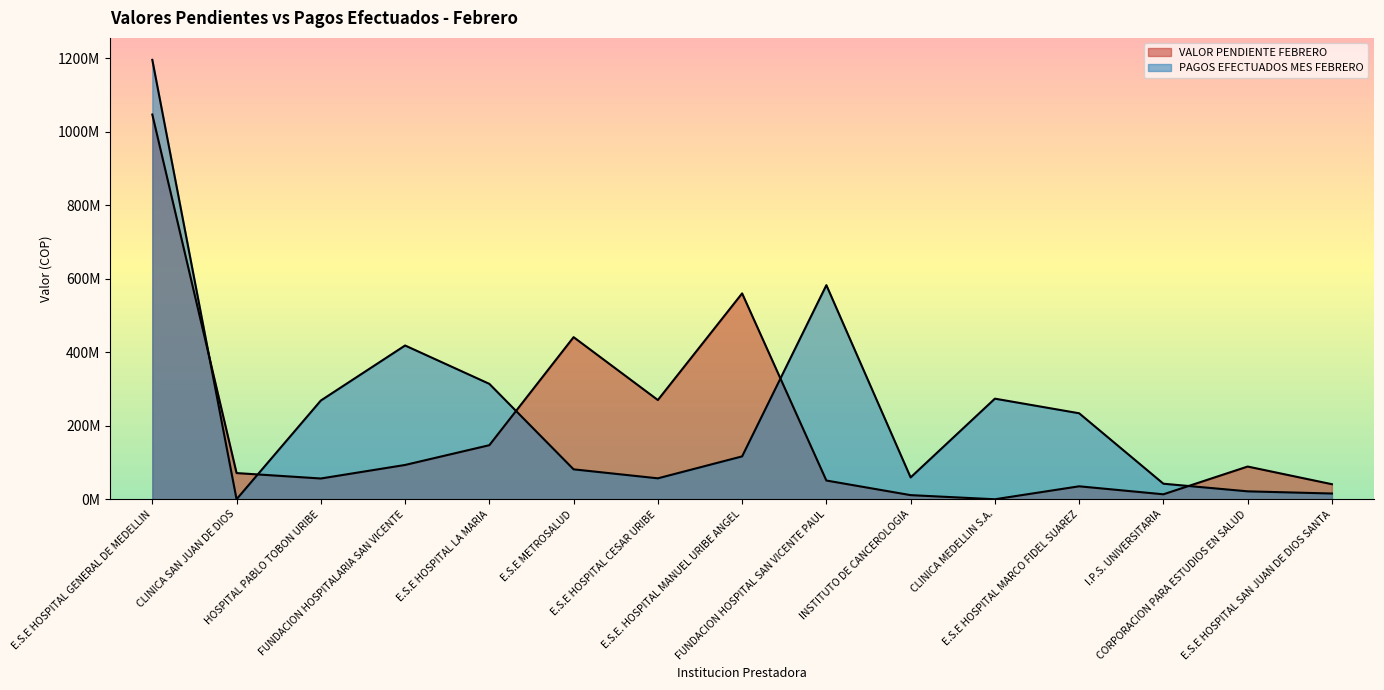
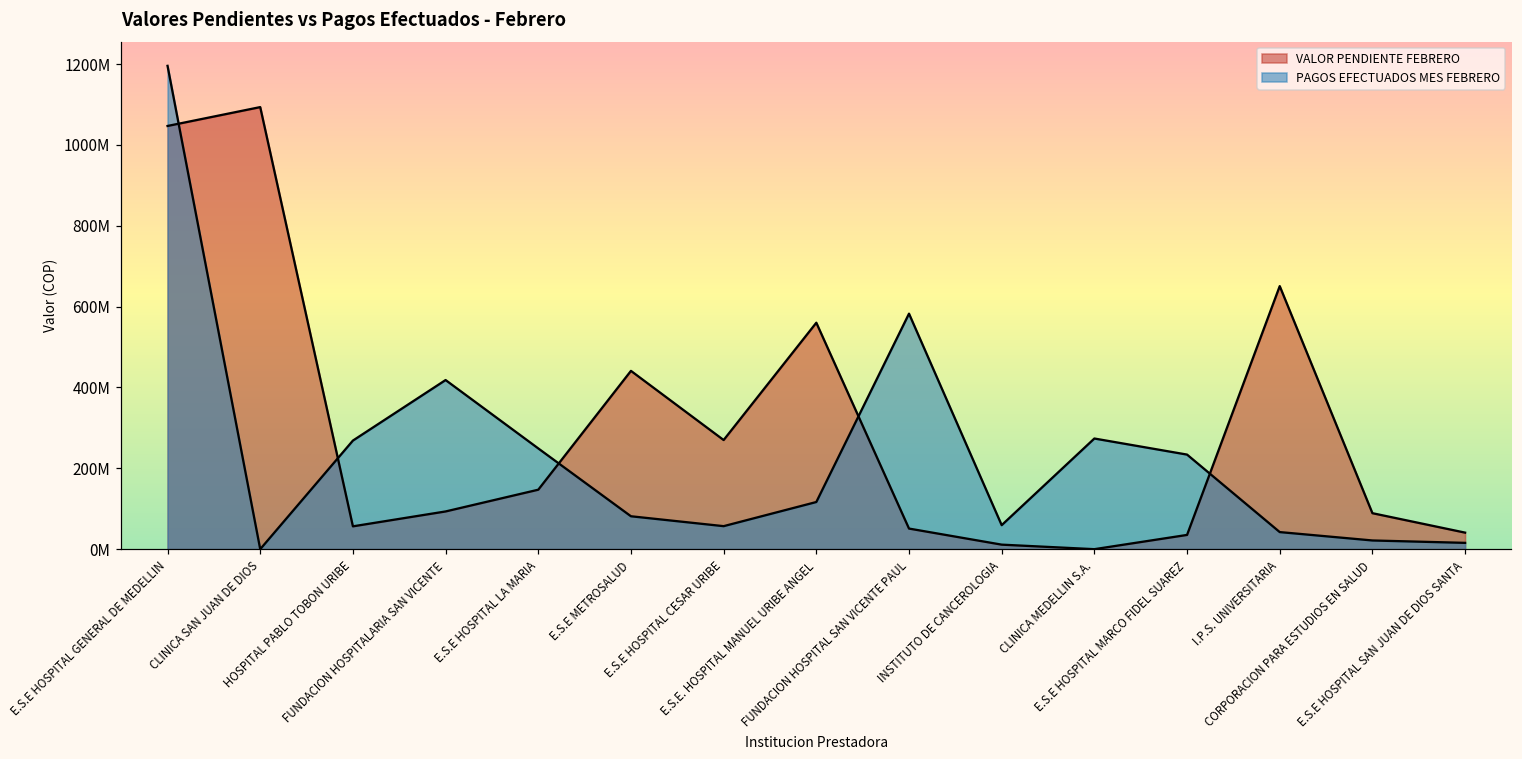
VALOR PENDIENTE FEBRERO, CLINICA SAN JUAN DE DIOS: 70000000 -> 1090000000
PAGOS EFECTUADOS MES FEBRERO, E.S.E HOSPITAL LA MARIA: 310000000 -> 250000000
VALOR PENDIENTE FEBRERO, I.P.S. UNIVERSITARIA: 10000000 -> 650000000
